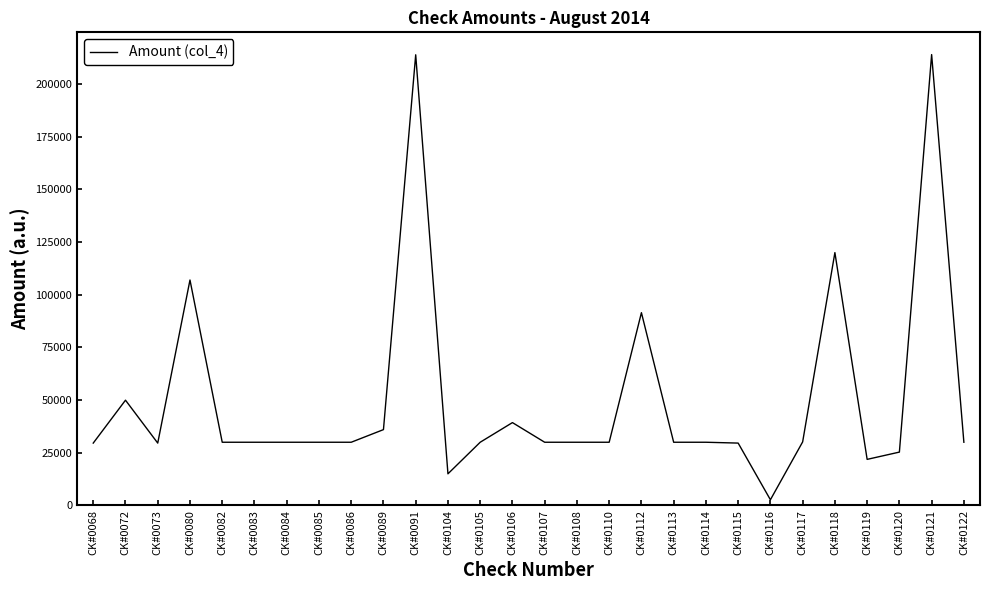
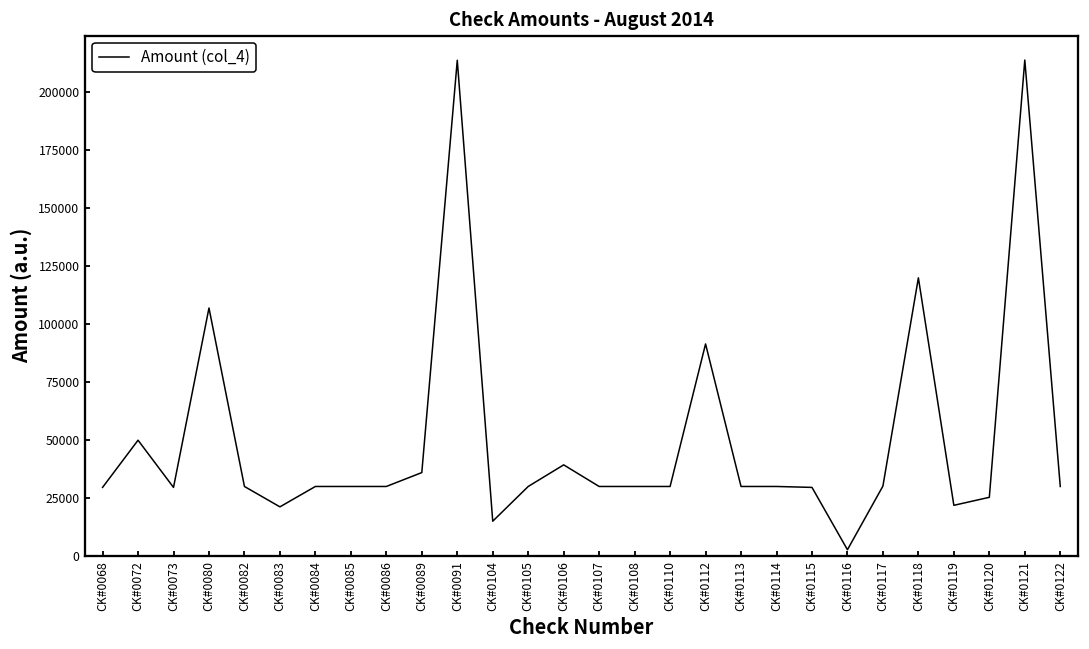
CK#0083: 30000 -> 21000
